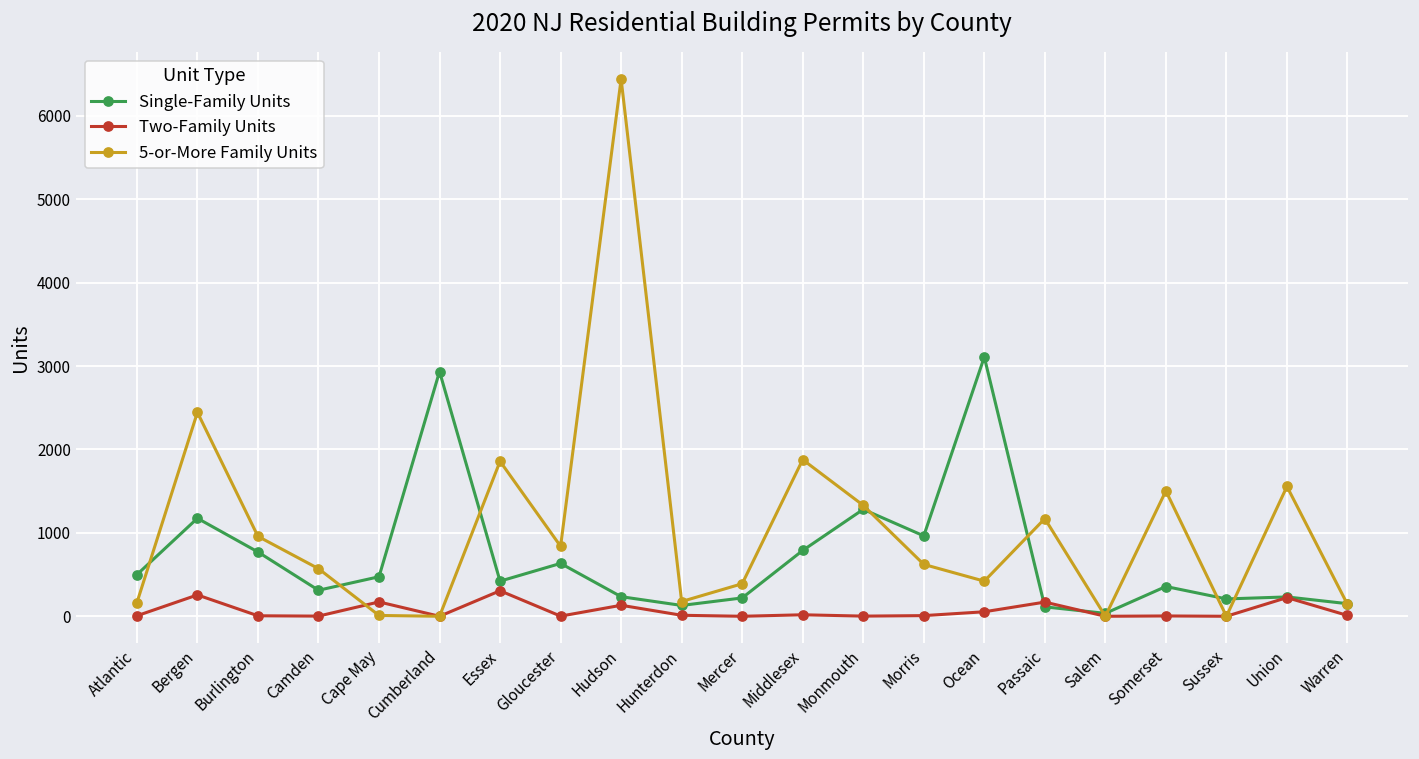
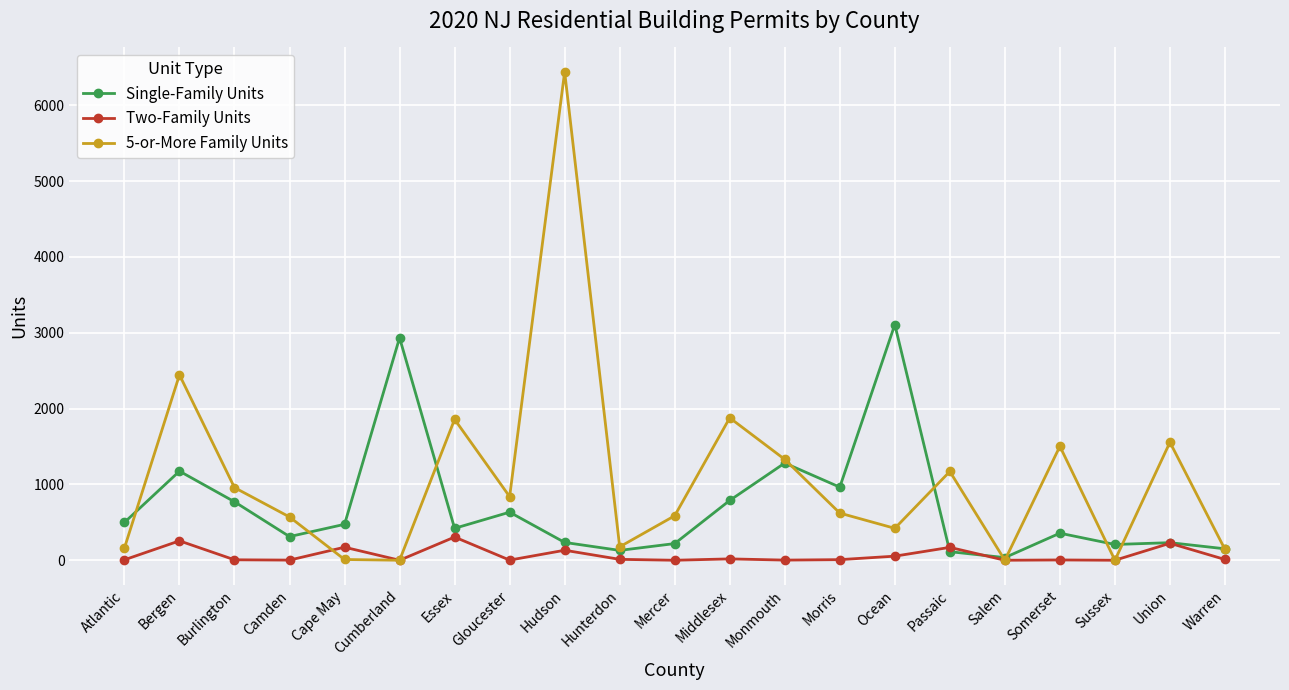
5-or-More Family Units, Mercer: 400 -> 600
